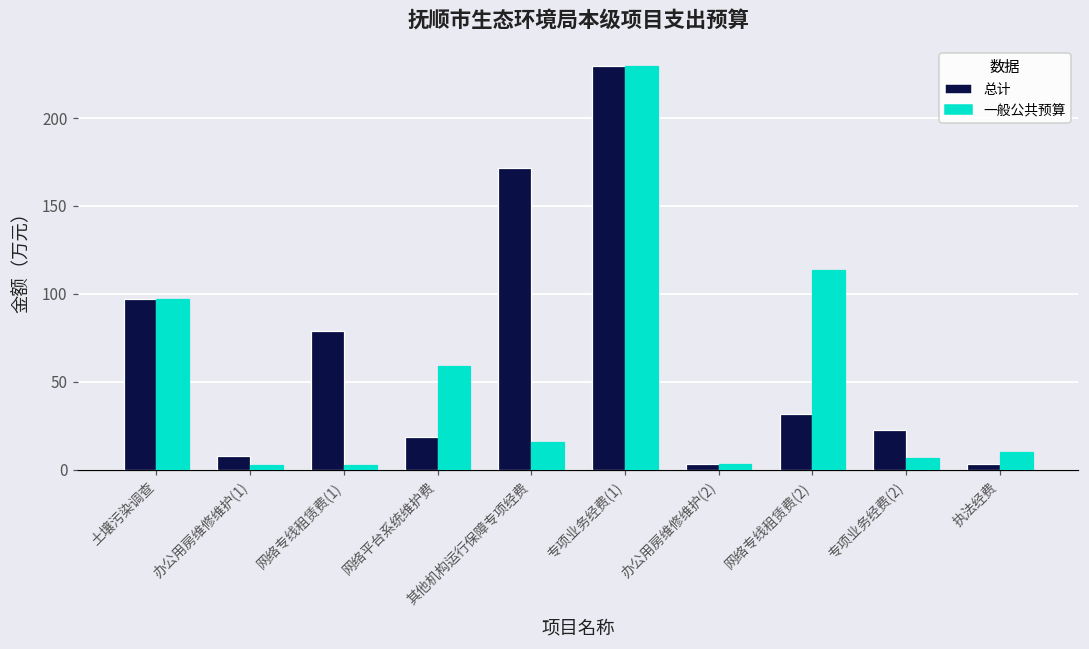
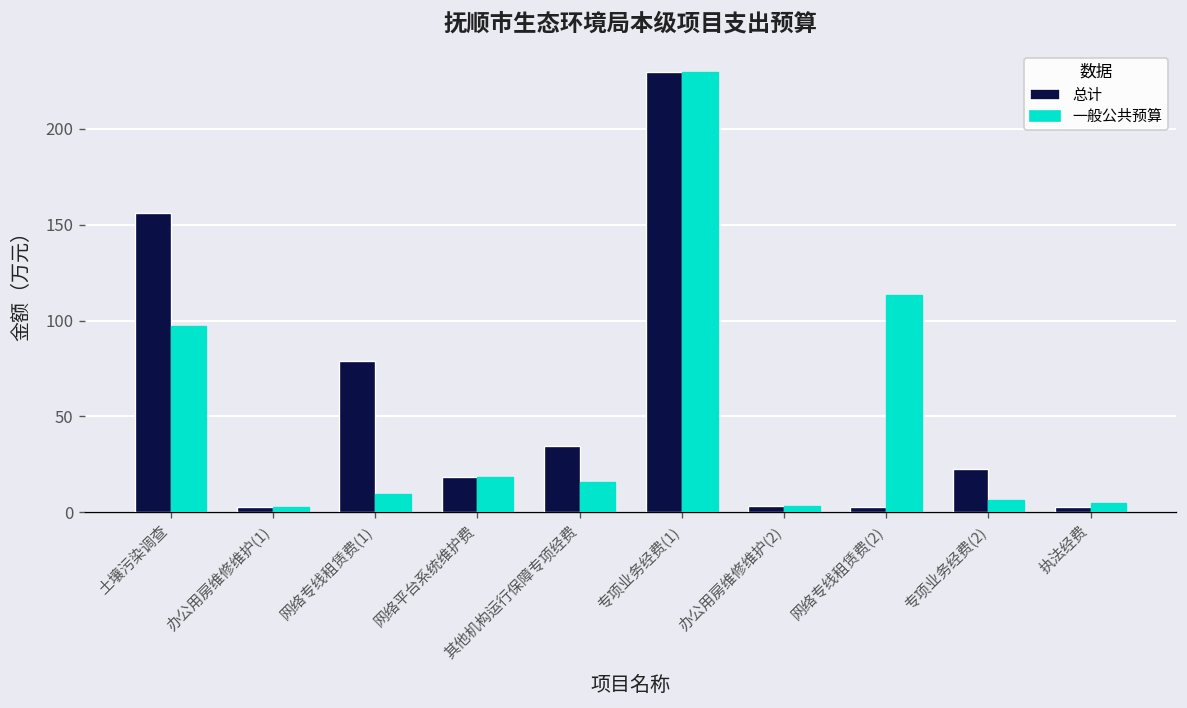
总计, 土壤污染调查: 97 -> 156
总计, 办公用房维修维护(1): 8 -> 3
一般公共预算, 网络专线租赁费(1): 3 -> 9
一般公共预算, 网络平台系统维护费: 59 -> 18
总计, 其他机构运行保障专项经费: 172 -> 34
总计, 网络专线租赁费(2): 32 -> 3
一般公共预算, 执法经费: 10 -> 5
